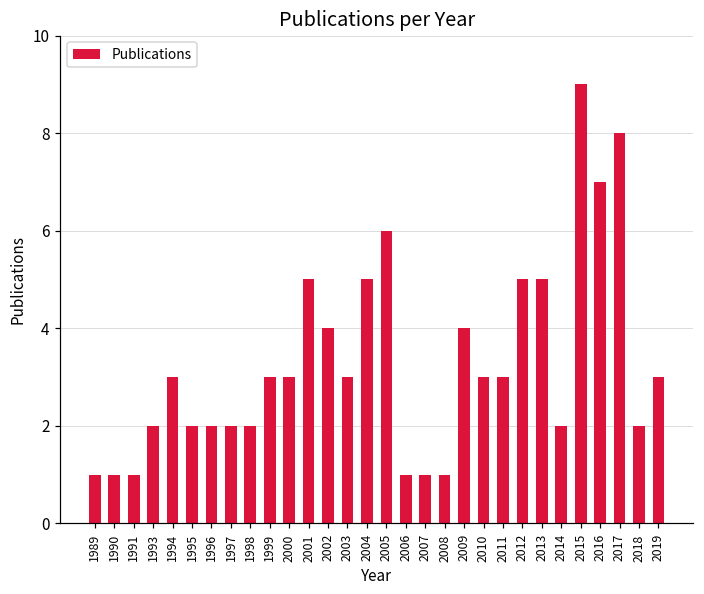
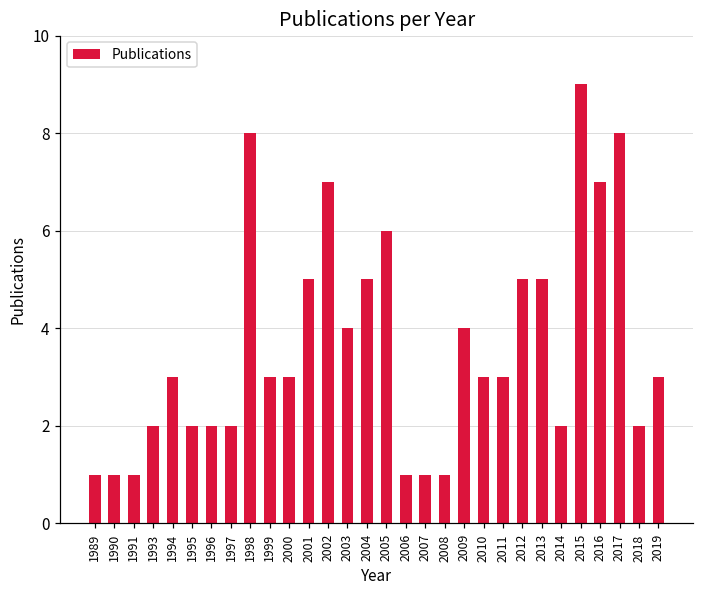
1998: 2 -> 8
2002: 4 -> 7
2003: 3 -> 4
